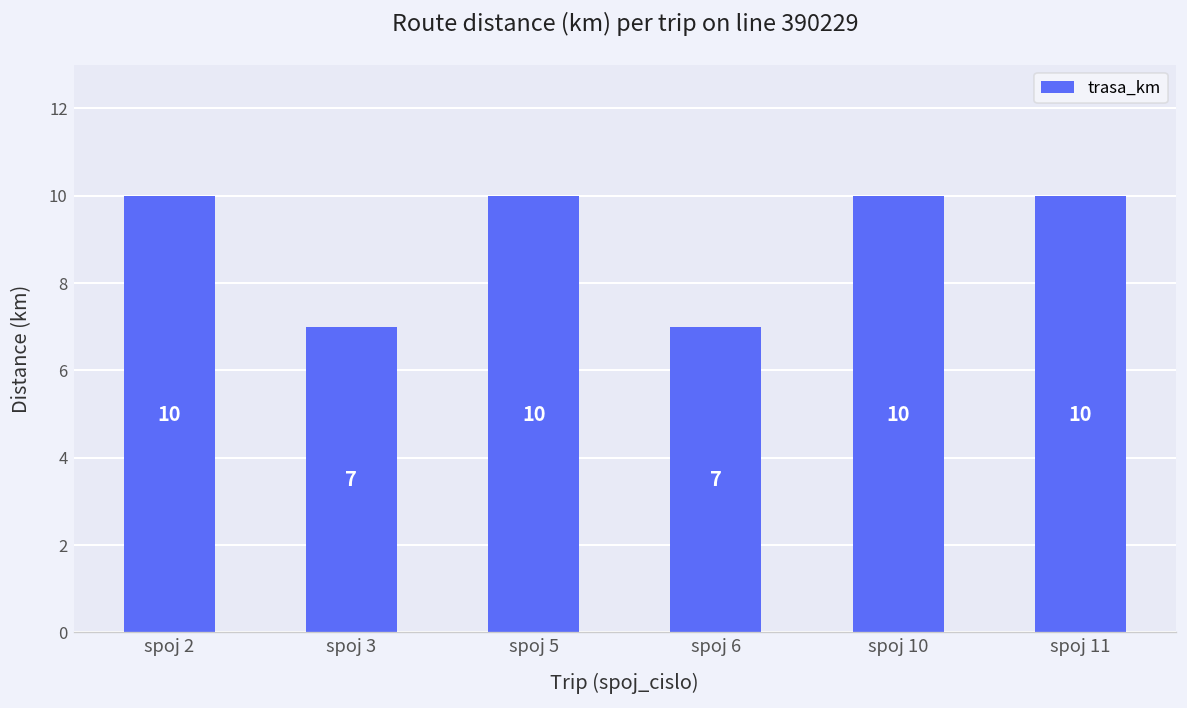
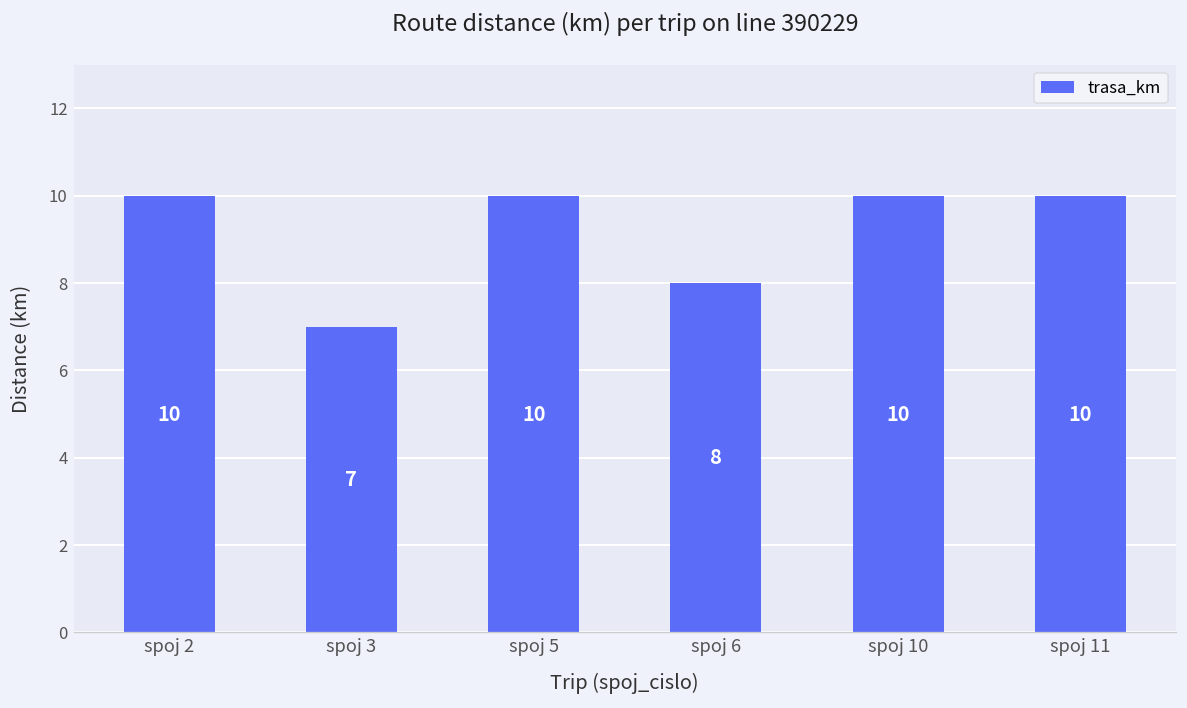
spoj 6: 7 -> 8
